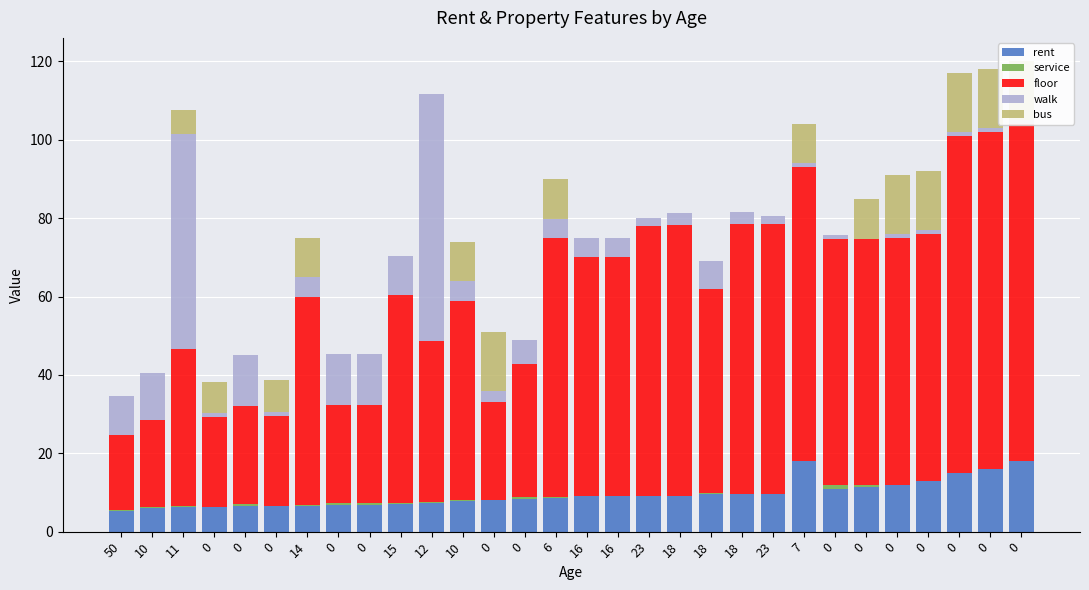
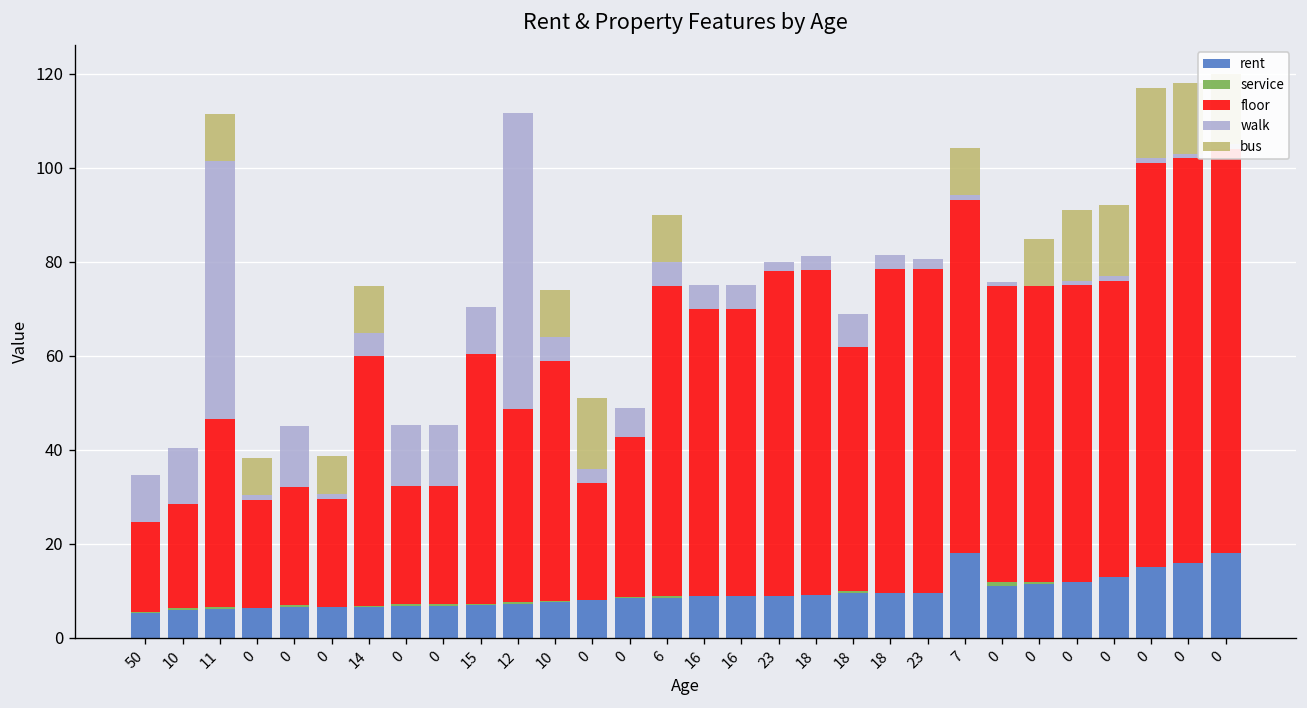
bus, 11: 6 -> 10
